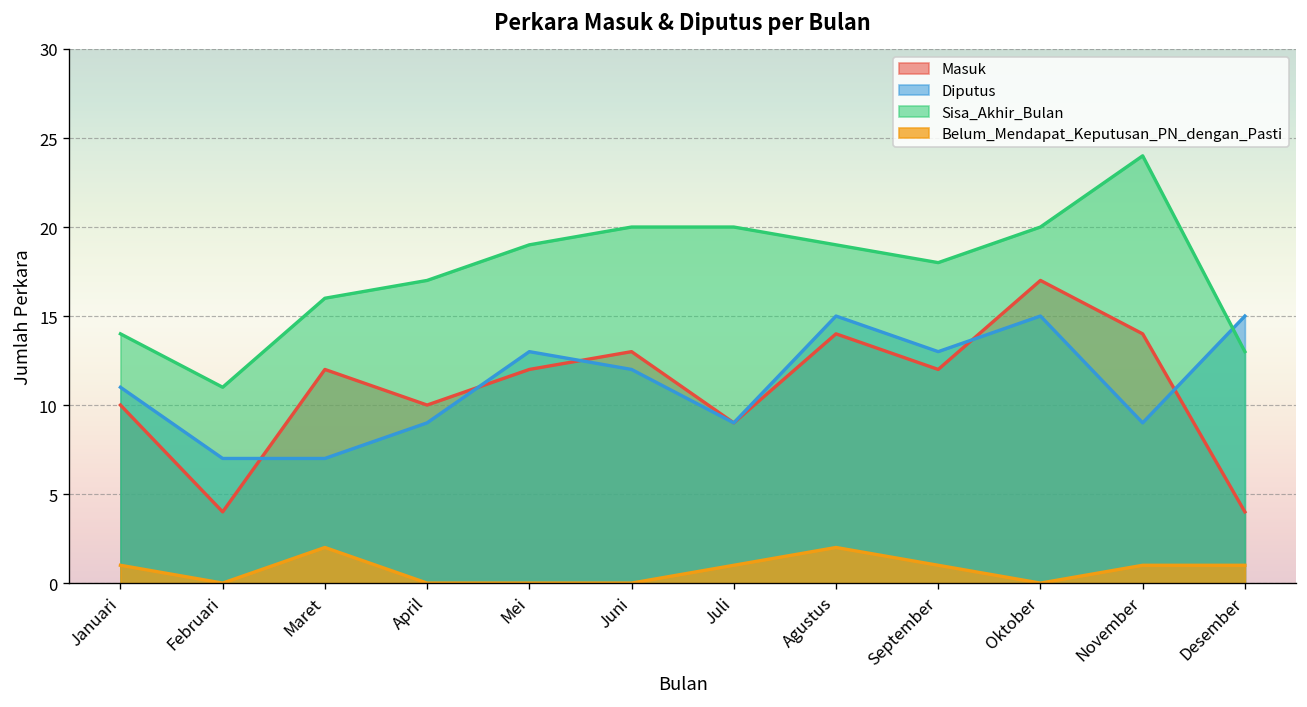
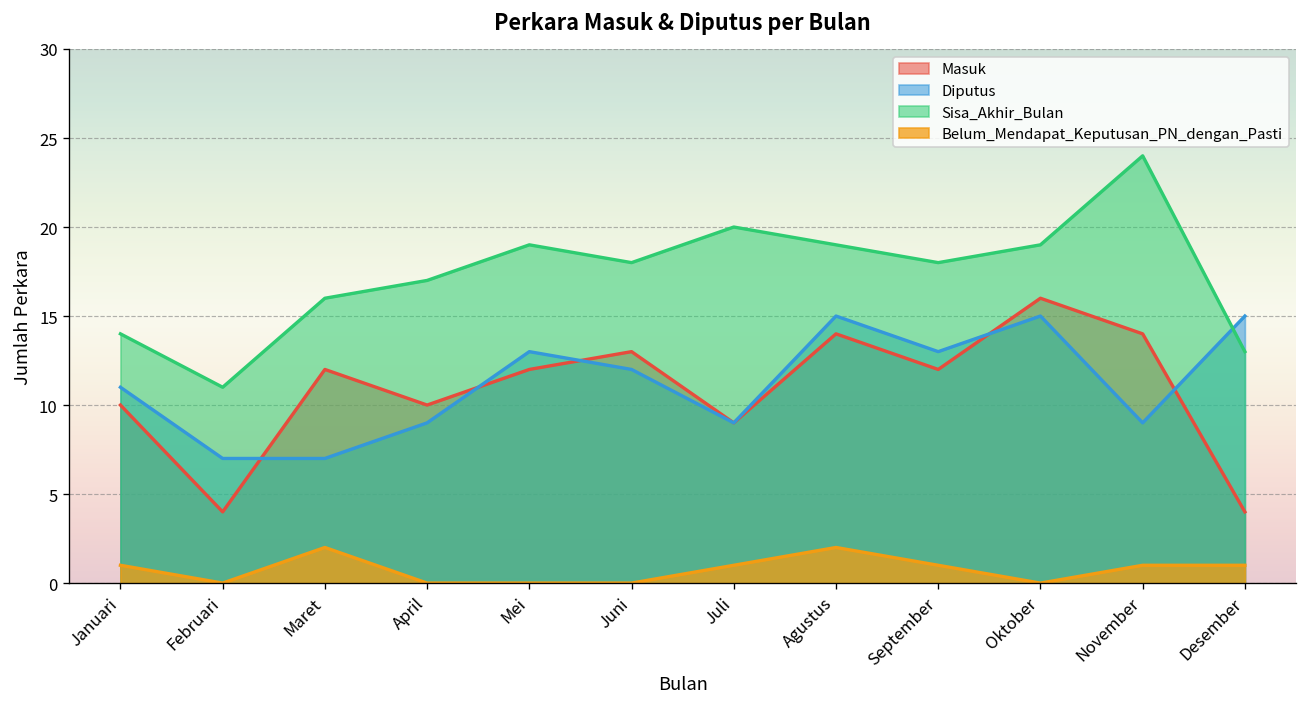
Sisa_Akhir_Bulan, Juni: 20 -> 18
Masuk, Oktober: 17 -> 16
Sisa_Akhir_Bulan, Oktober: 20 -> 19
